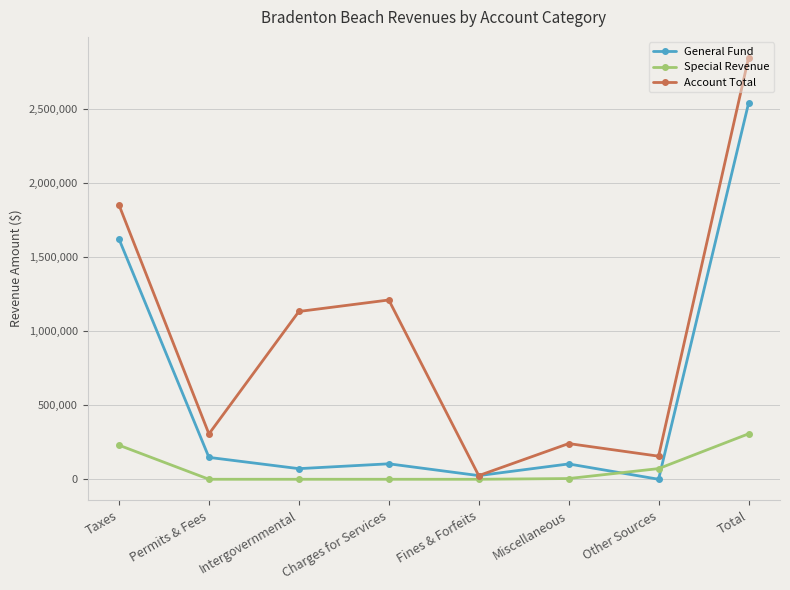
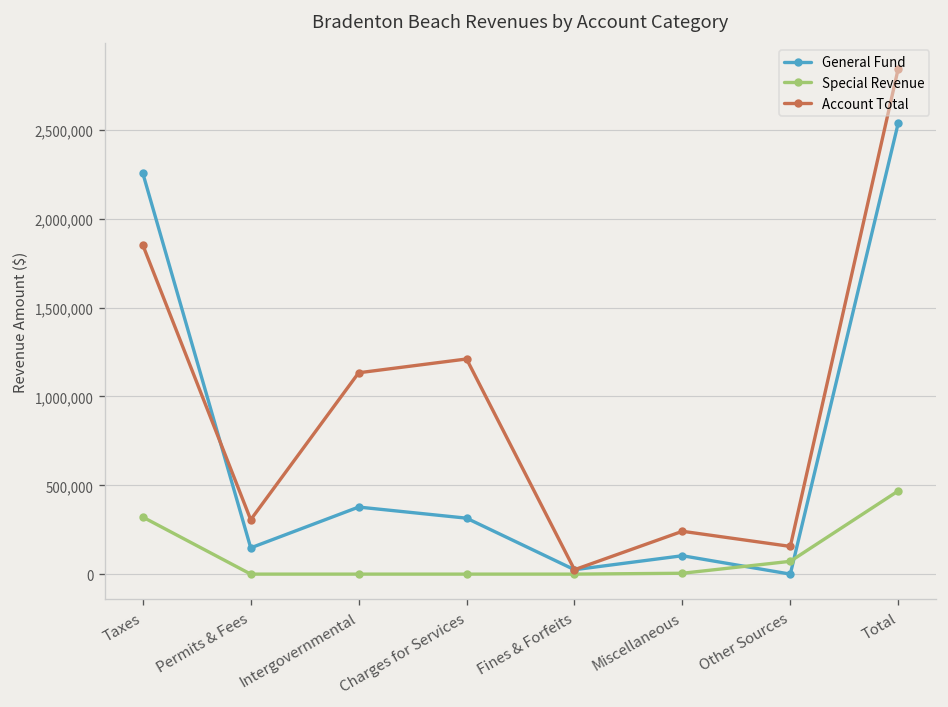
General Fund, Taxes: 1,620,000 -> 2,260,000
Special Revenue, Taxes: 230,000 -> 320,000
General Fund, Intergovernmental: 70,000 -> 380,000
General Fund, Charges for Services: 100,000 -> 310,000
Special Revenue, Total: 310,000 -> 470,000
